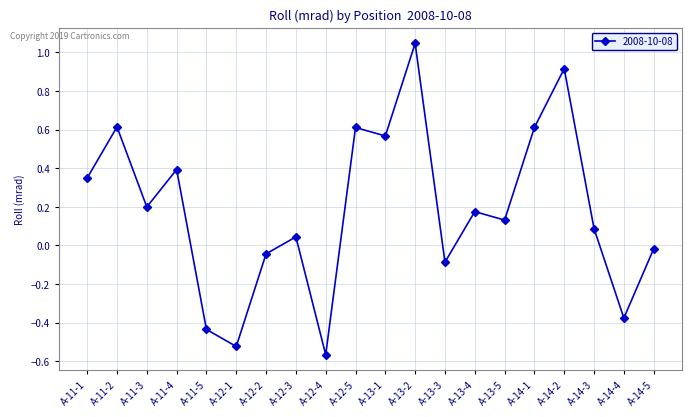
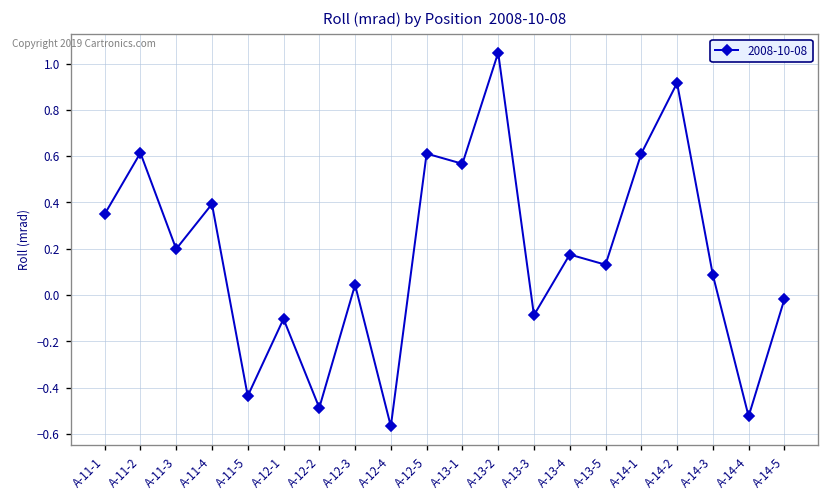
A-12-1: -0.52 -> -0.10
A-12-2: -0.04 -> -0.49
A-14-4: -0.38 -> -0.52
